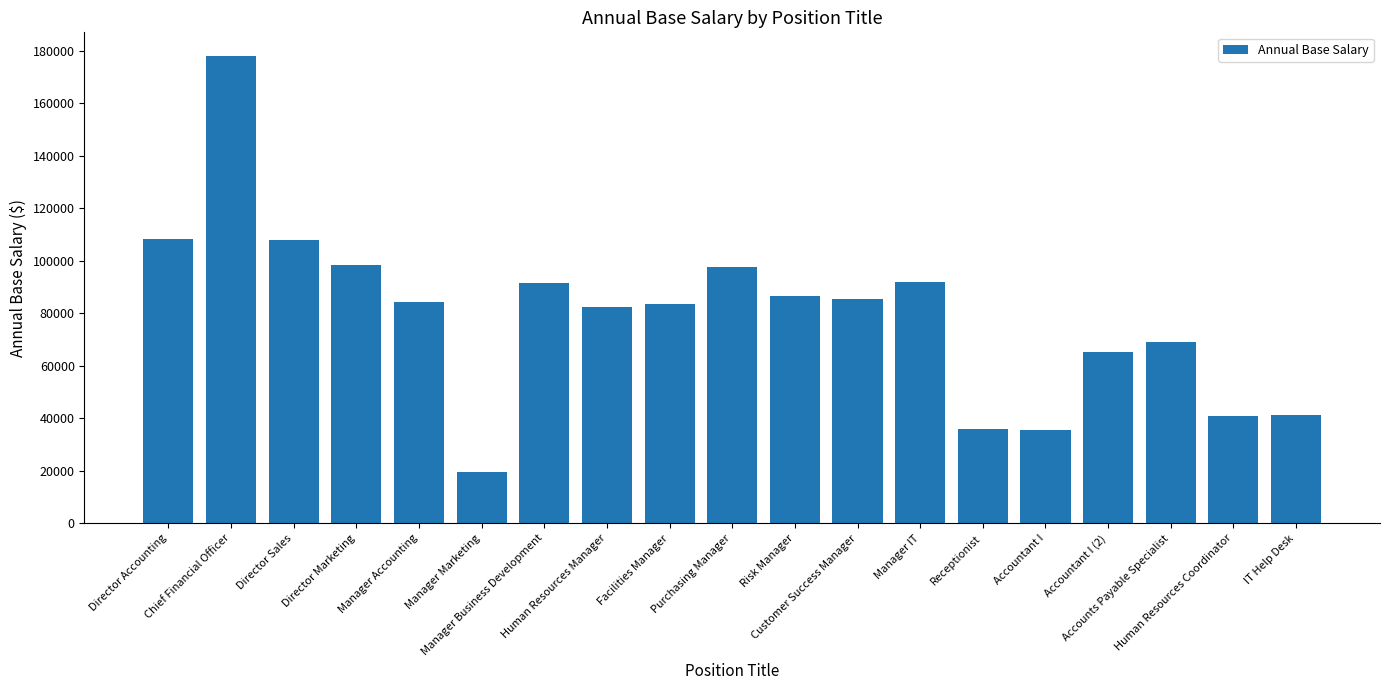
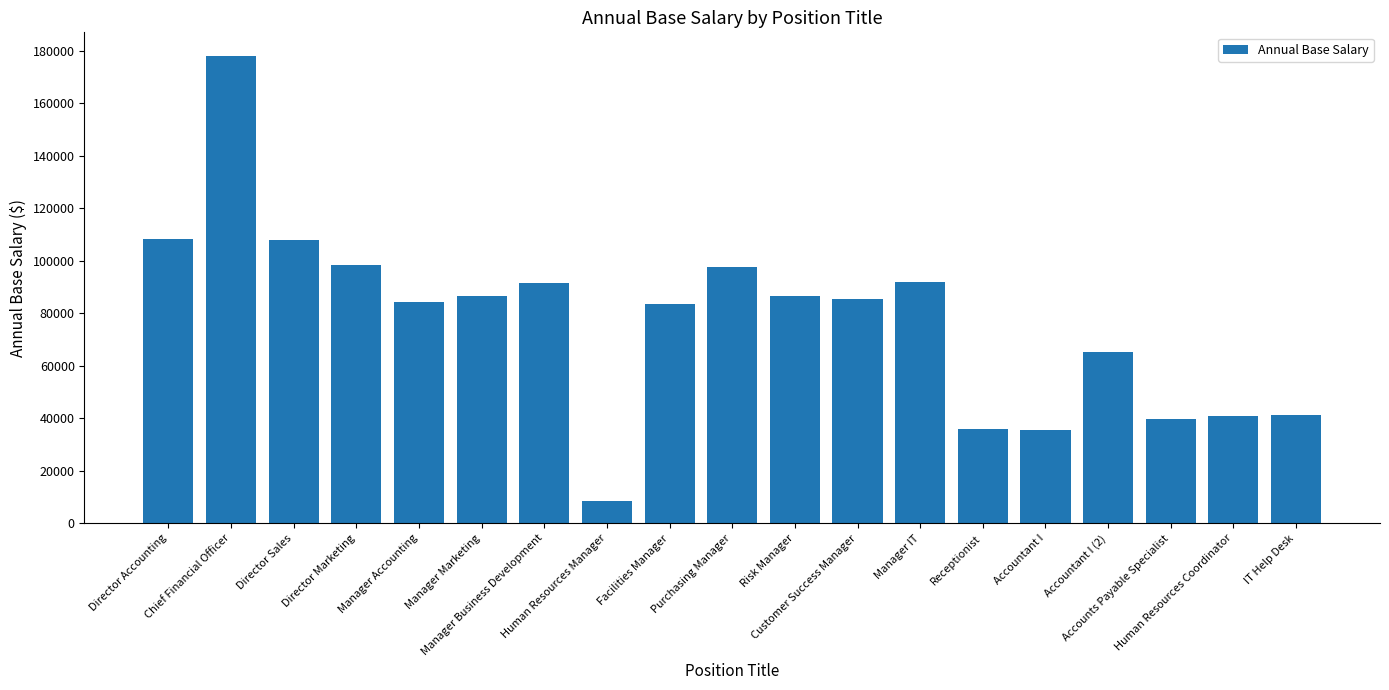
Manager Marketing: 20000 -> 87000
Human Resources Manager: 82000 -> 9000
Accounts Payable Specialist: 69000 -> 40000
